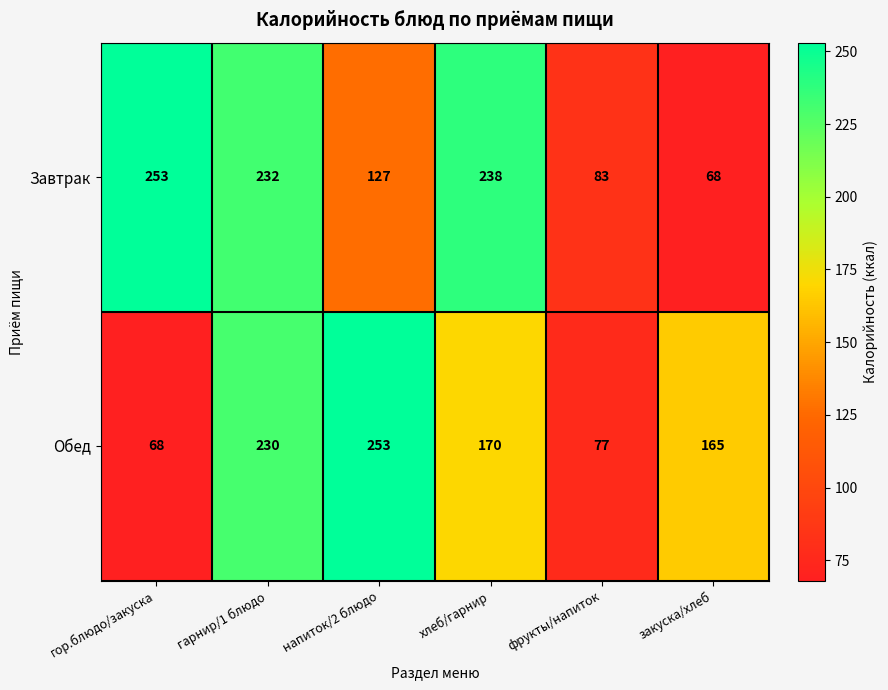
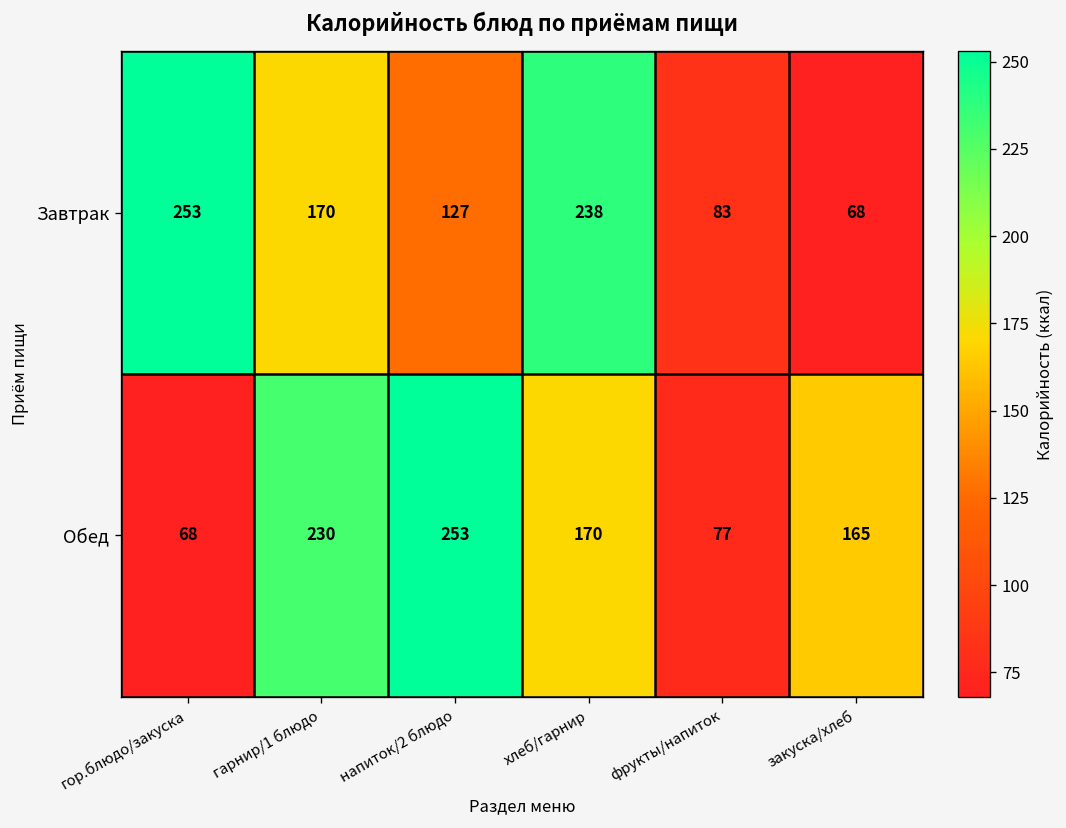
Завтрак, гарнир/1 блюдо: 232 -> 170
